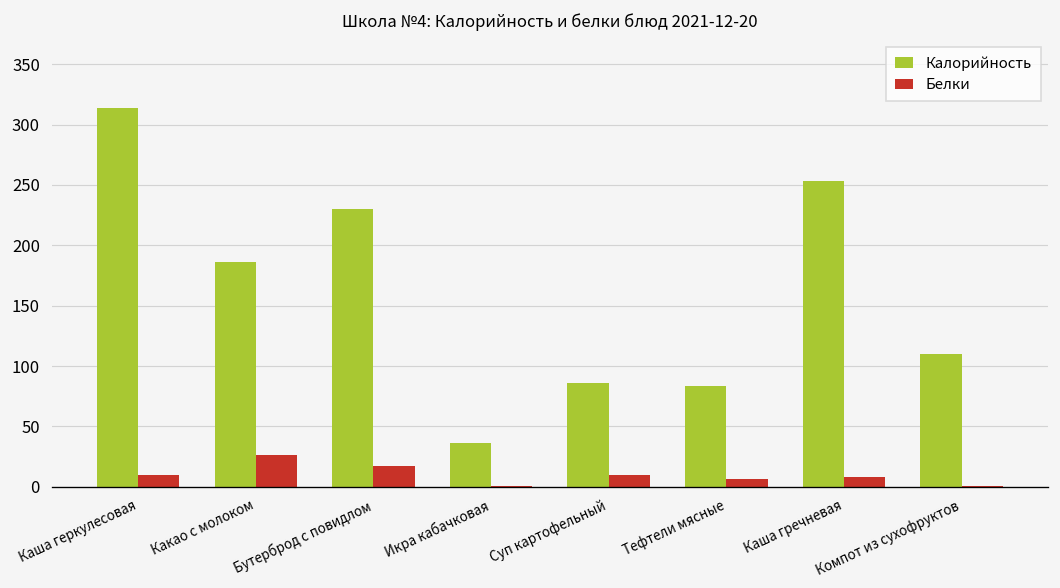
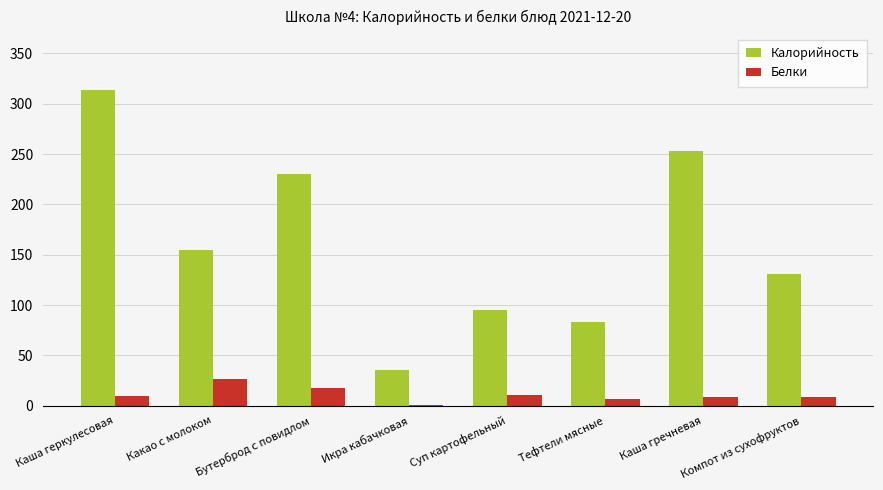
Калорийность, Какао с молоком: 186 -> 155
Калорийность, Суп картофельный: 86 -> 95
Калорийность, Компот из сухофруктов: 110 -> 131
Белки, Компот из сухофруктов: 1 -> 9
